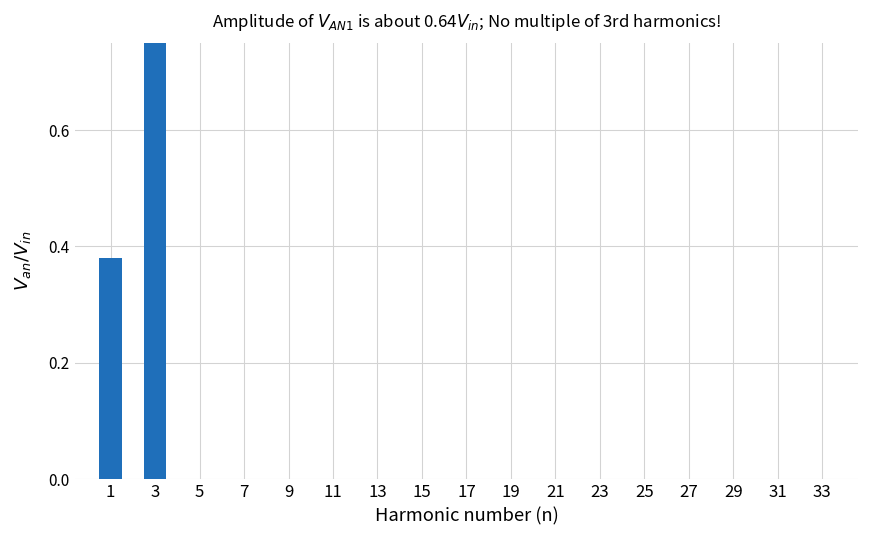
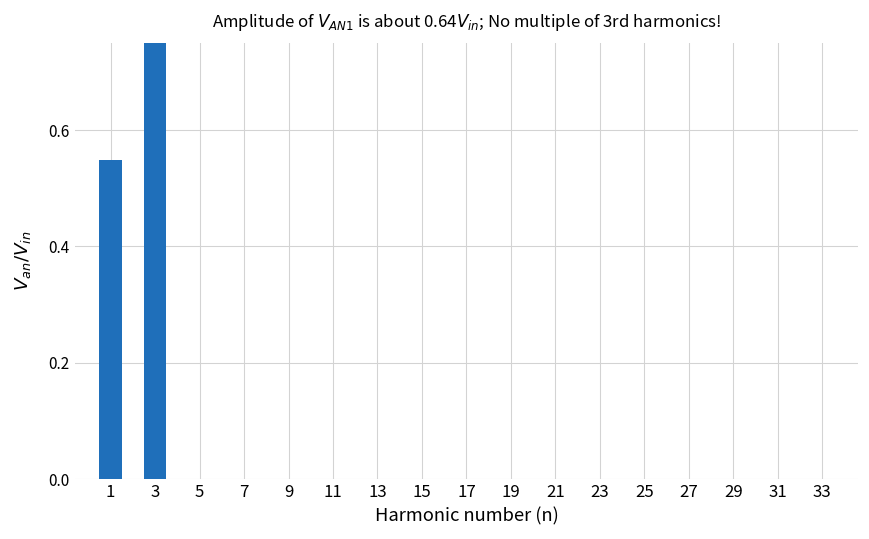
1: 0.38 -> 0.55
